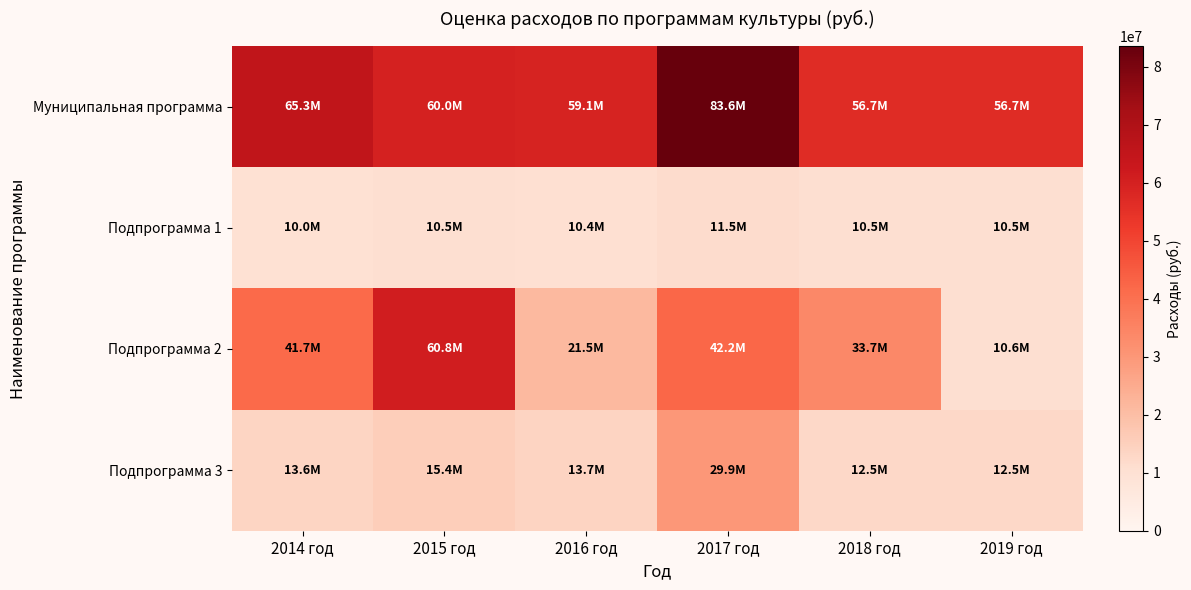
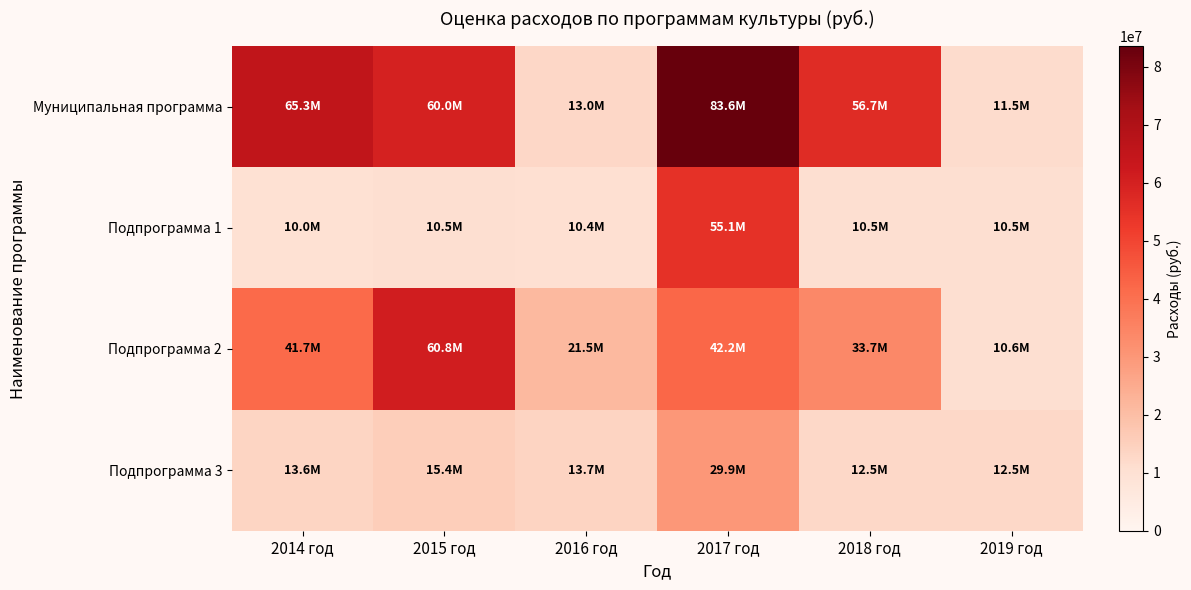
Муниципальная программа, 2016 год: 59.1M -> 13.0M
Муниципальная программа, 2019 год: 56.7M -> 11.5M
Подпрограмма 1, 2017 год: 11.5M -> 55.1M
